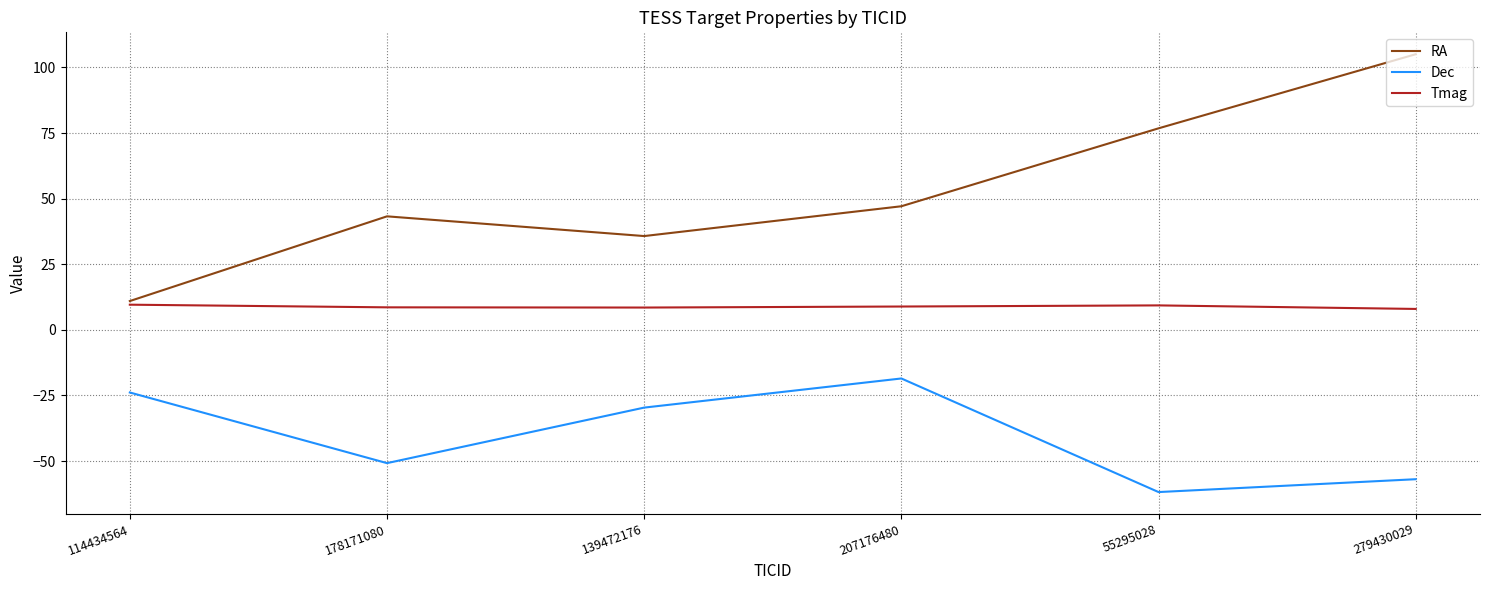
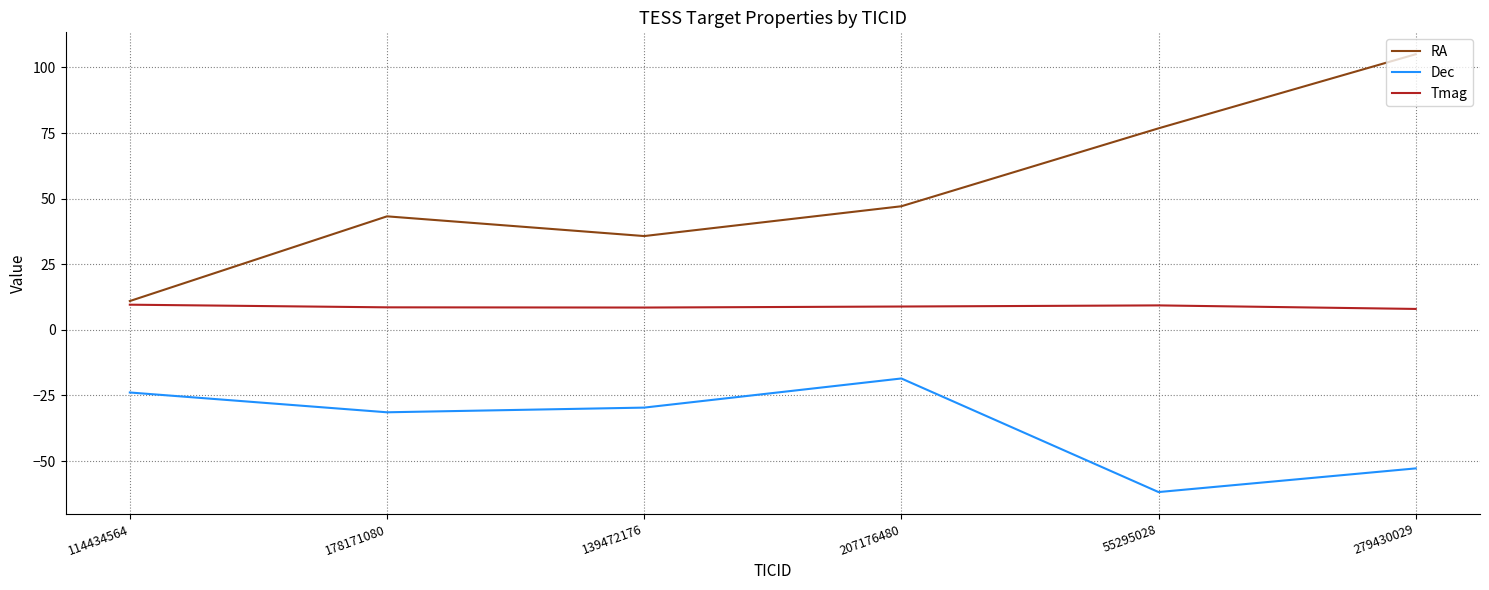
Dec, 178171080: -51 -> -31
Dec, 279430029: -57 -> -53
